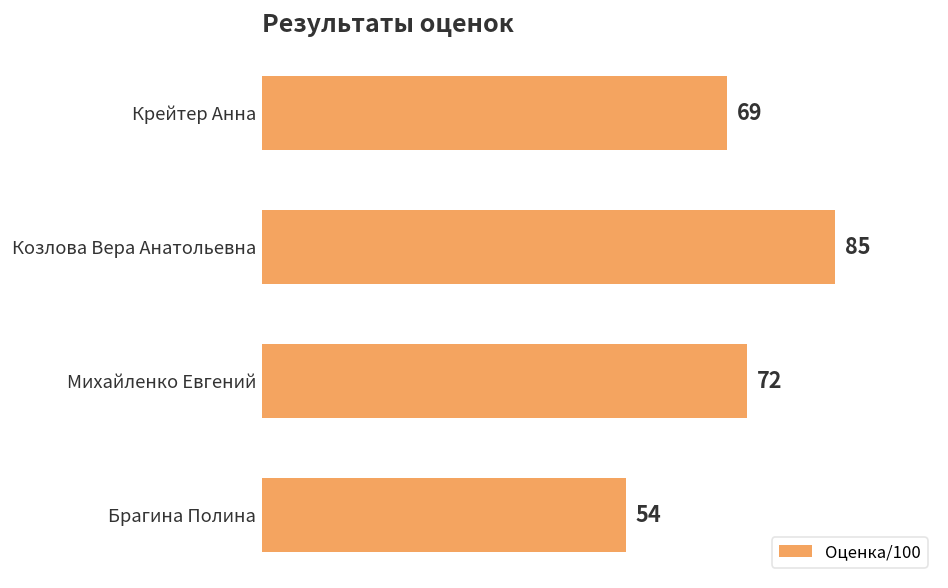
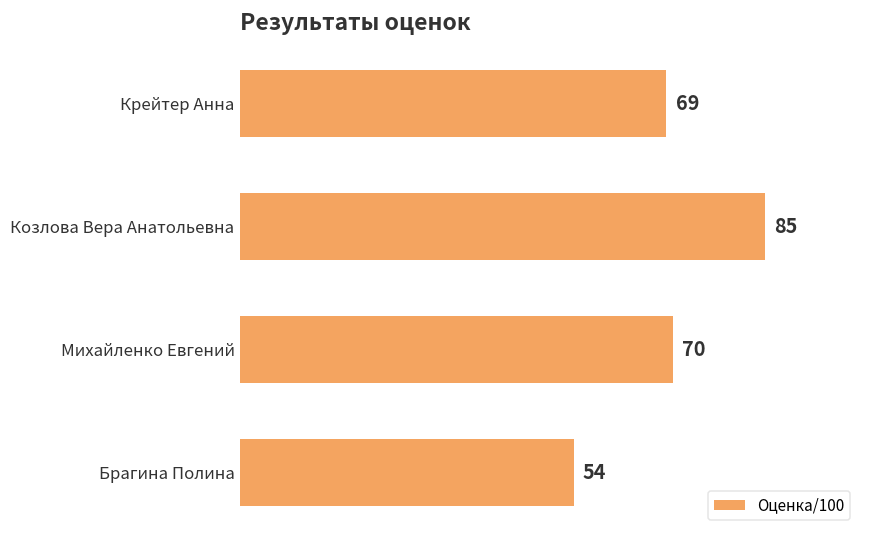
Михайленко Евгений: 72 -> 70
